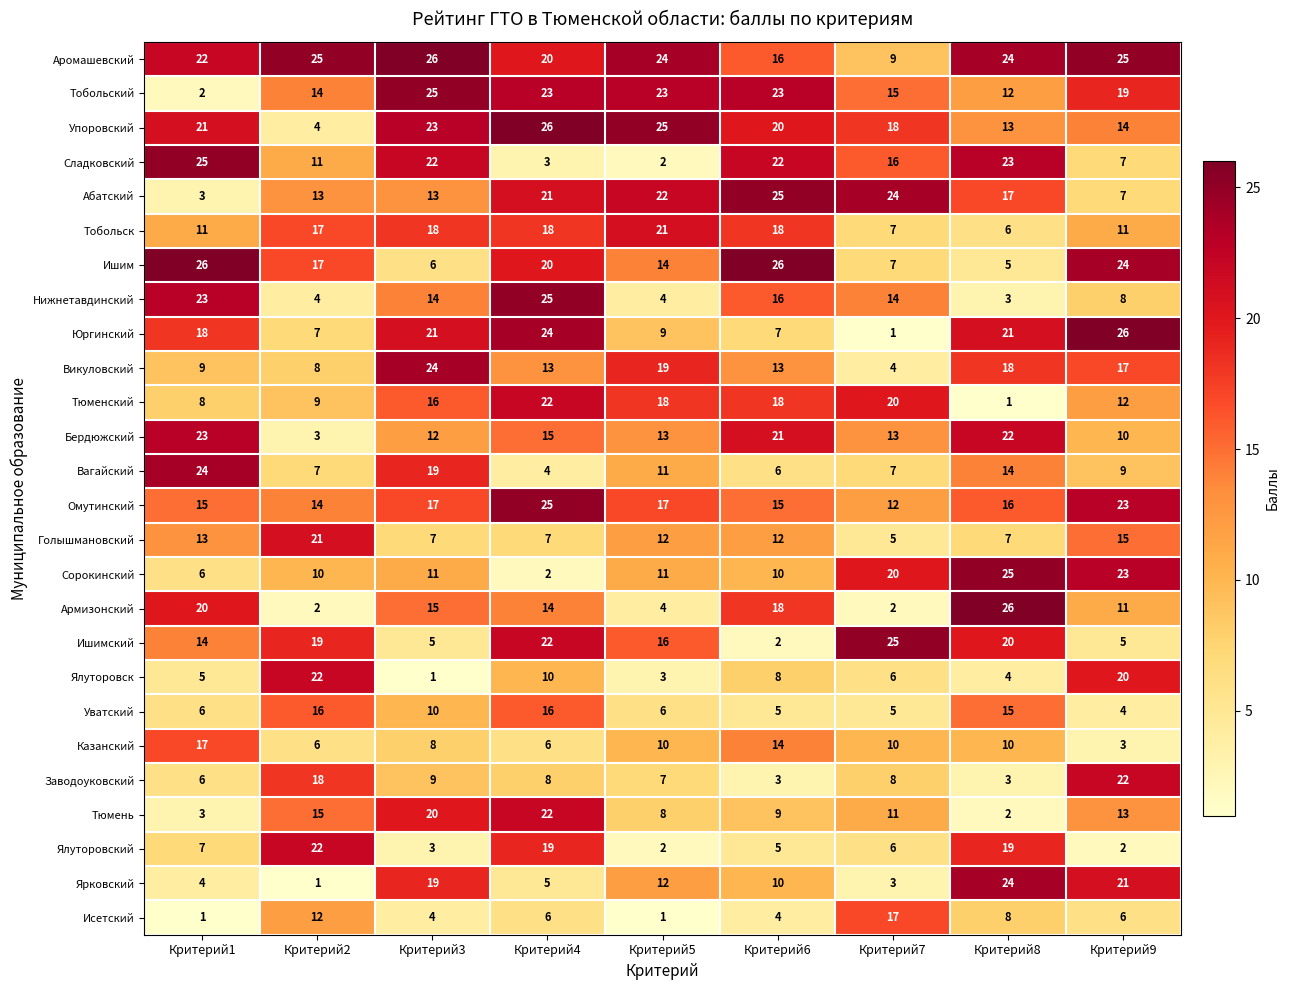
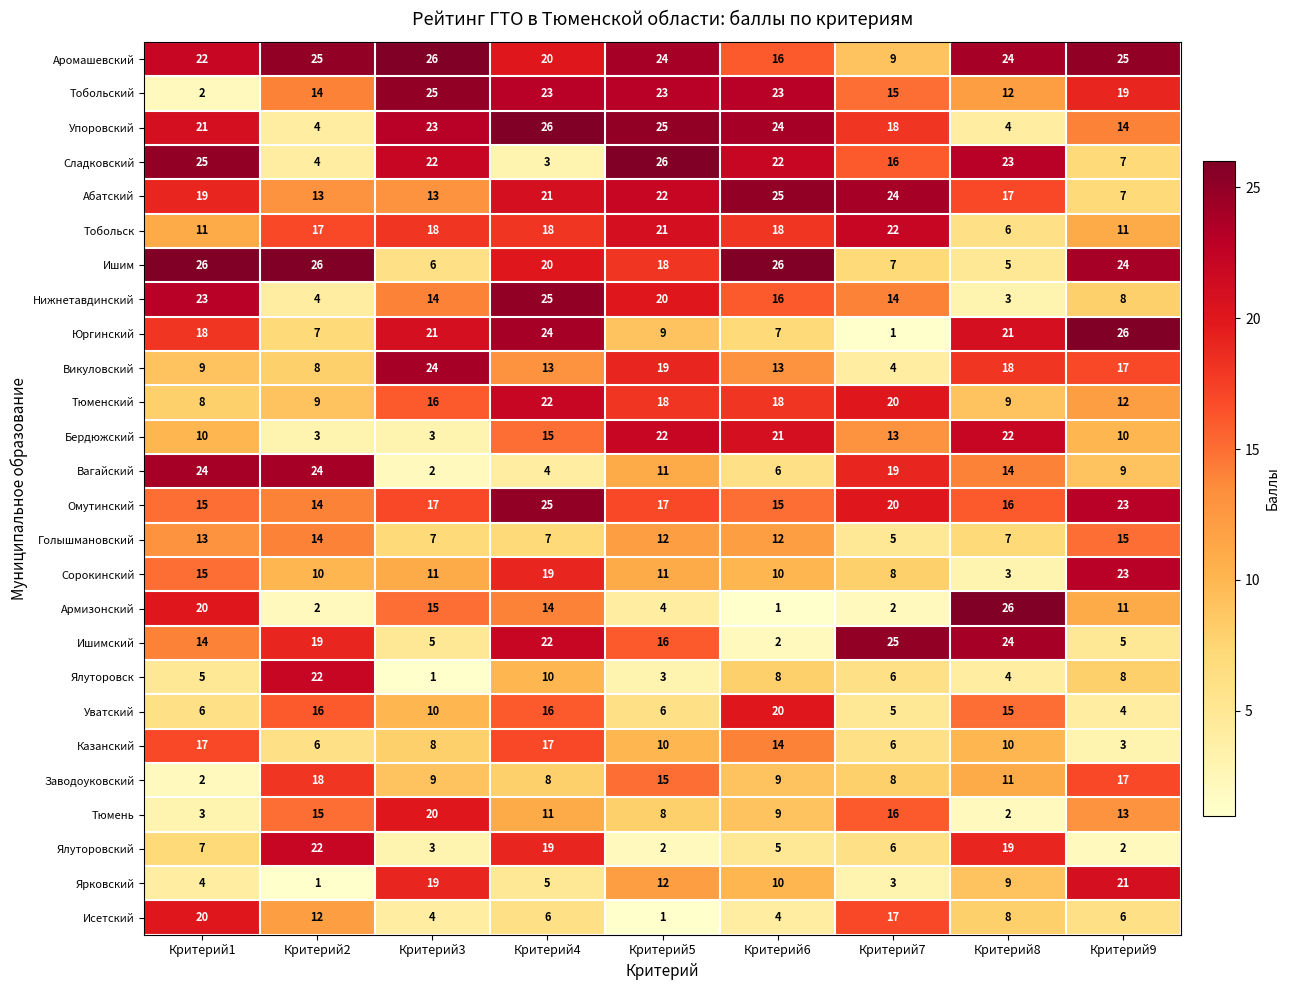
Упоровский, Критерий6: 20 -> 24
Упоровский, Критерий8: 13 -> 4
Сладковский, Критерий2: 11 -> 4
Сладковский, Критерий5: 2 -> 26
Абатский, Критерий1: 3 -> 19
Тобольск, Критерий7: 7 -> 22
Ишим, Критерий2: 17 -> 26
Ишим, Критерий5: 14 -> 18
Нижнетавдинский, Критерий5: 4 -> 20
Тюменский, Критерий8: 1 -> 9
Бердюжский, Критерий1: 23 -> 10
Бердюжский, Критерий3: 12 -> 3
Бердюжский, Критерий5: 13 -> 22
Вагайский, Критерий2: 7 -> 24
Вагайский, Критерий3: 19 -> 2
Вагайский, Критерий7: 7 -> 19
Омутинский, Критерий7: 12 -> 20
Голышмановский, Критерий2: 21 -> 14
Сорокинский, Критерий1: 6 -> 15
Сорокинский, Критерий4: 2 -> 19
Сорокинский, Критерий7: 20 -> 8
Сорокинский, Критерий8: 25 -> 3
Армизонский, Критерий6: 18 -> 1
Ишимский, Критерий8: 20 -> 24
Ялуторовск, Критерий9: 20 -> 8
Уватский, Критерий6: 5 -> 20
Казанский, Критерий4: 6 -> 17
Казанский, Критерий7: 10 -> 6
Заводоуковский, Критерий1: 6 -> 2
Заводоуковский, Критерий5: 7 -> 15
Заводоуковский, Критерий6: 3 -> 9
Заводоуковский, Критерий8: 3 -> 11
Заводоуковский, Критерий9: 22 -> 17
Тюмень, Критерий4: 22 -> 11
Тюмень, Критерий7: 11 -> 16
Ярковский, Критерий8: 24 -> 9
Исетский, Критерий1: 1 -> 20
